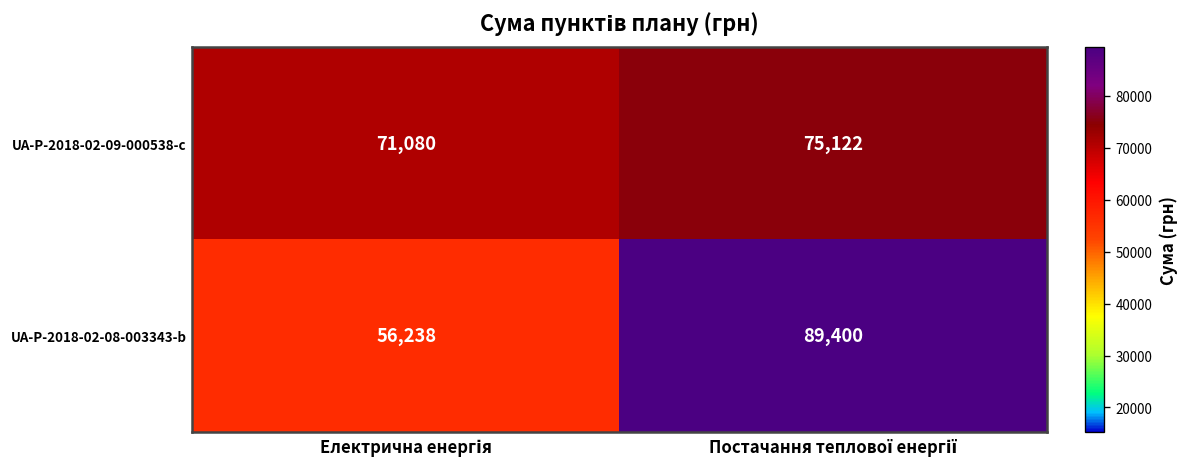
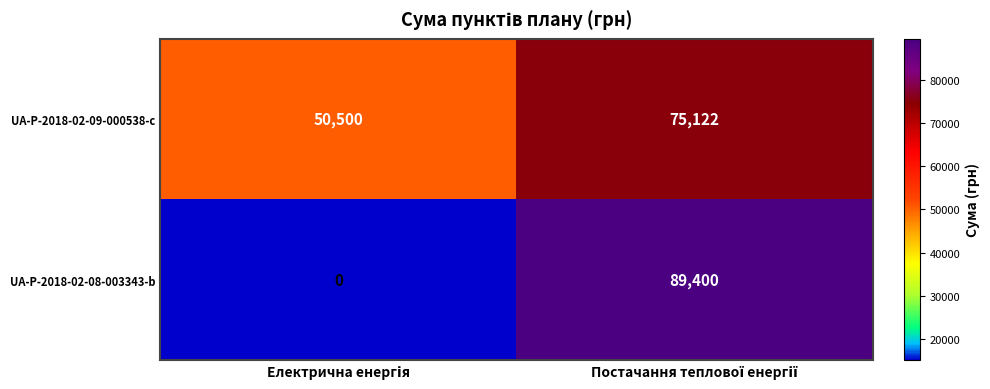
UA-P-2018-02-09-000538-c, Електрична енергія: 71,080 -> 50,500
UA-P-2018-02-08-003343-b, Електрична енергія: 56,238 -> 0
